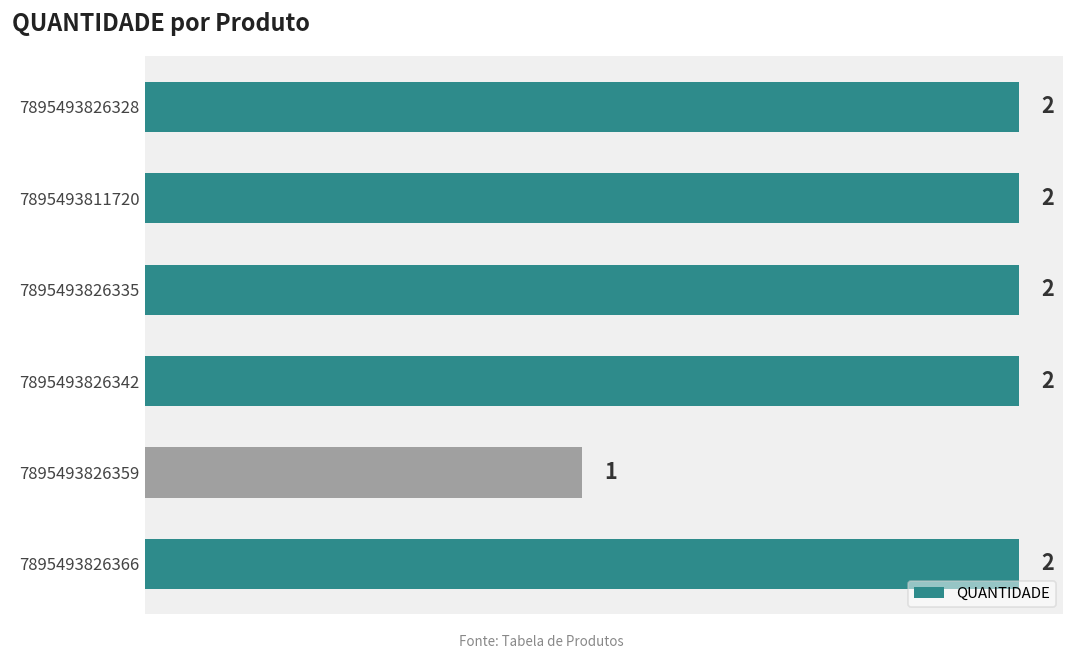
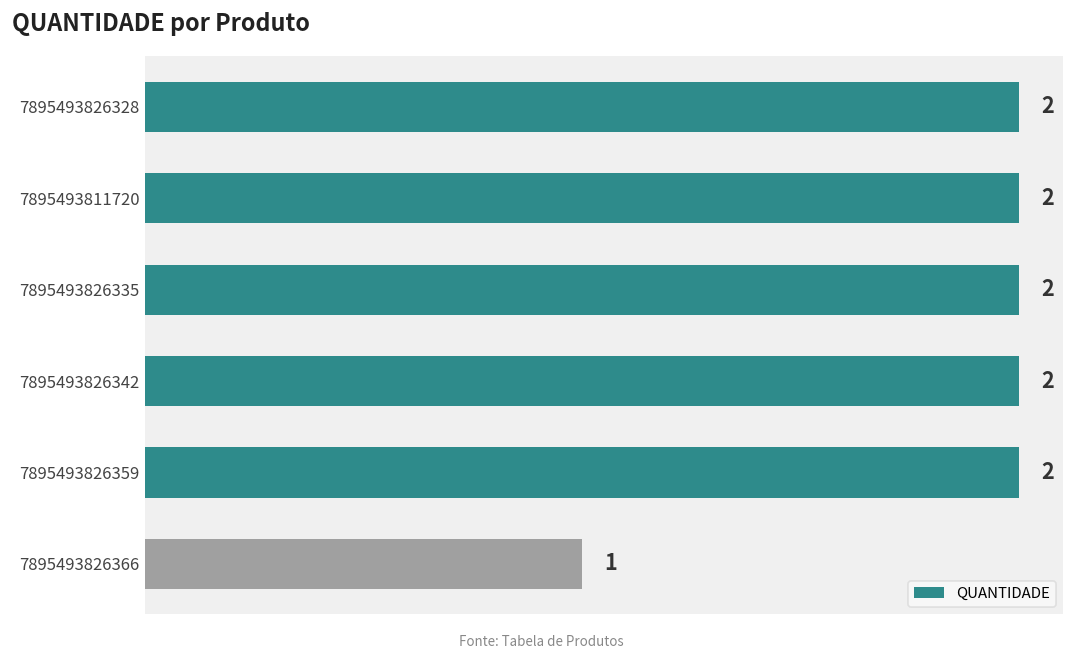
7895493826359: 1 -> 2
7895493826366: 2 -> 1
